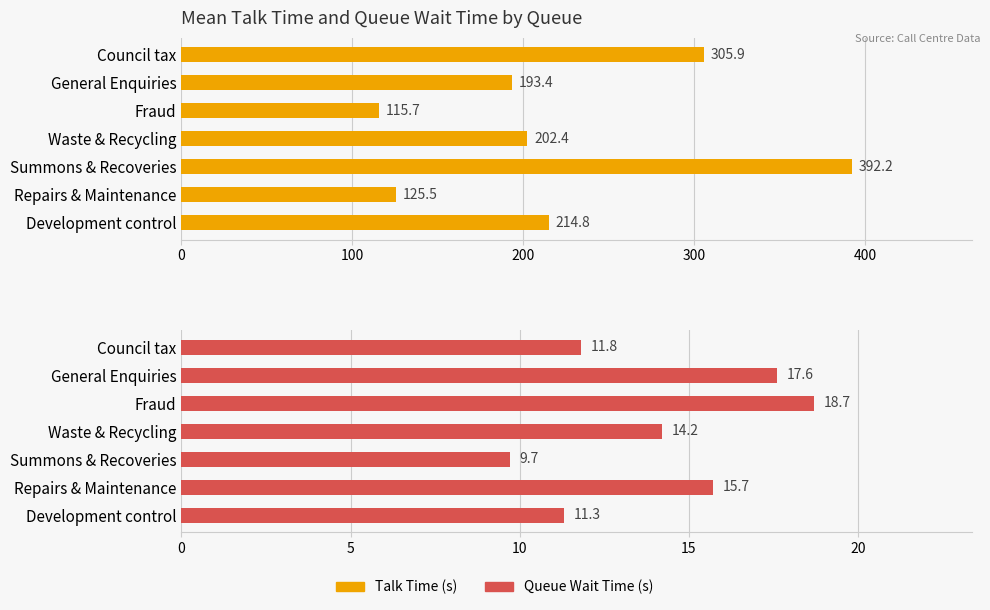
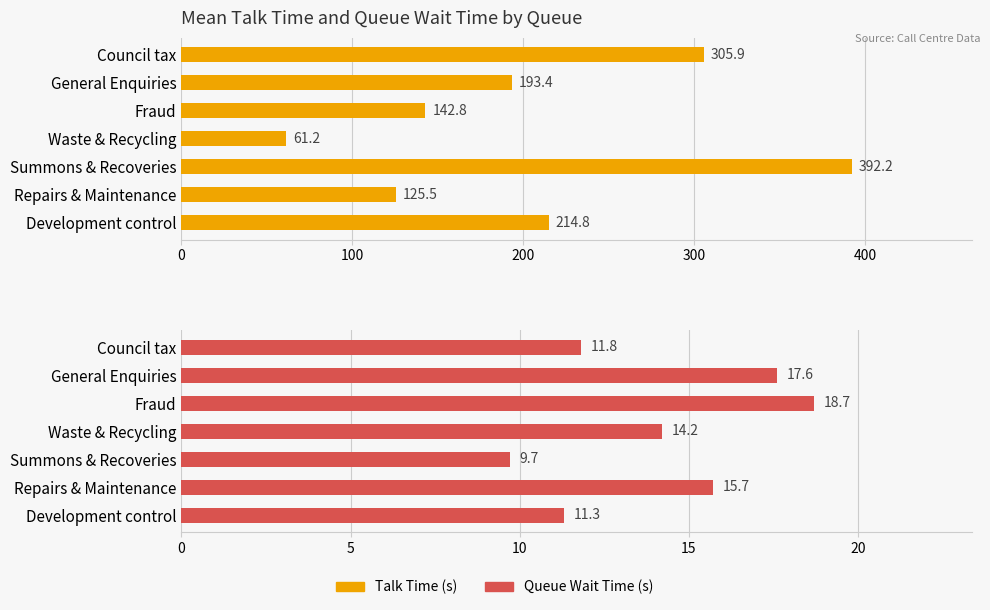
Mean Talk Time and Queue Wait Time by Queue, Fraud: 115.7 -> 142.8
Mean Talk Time and Queue Wait Time by Queue, Waste & Recycling: 202.4 -> 61.2
